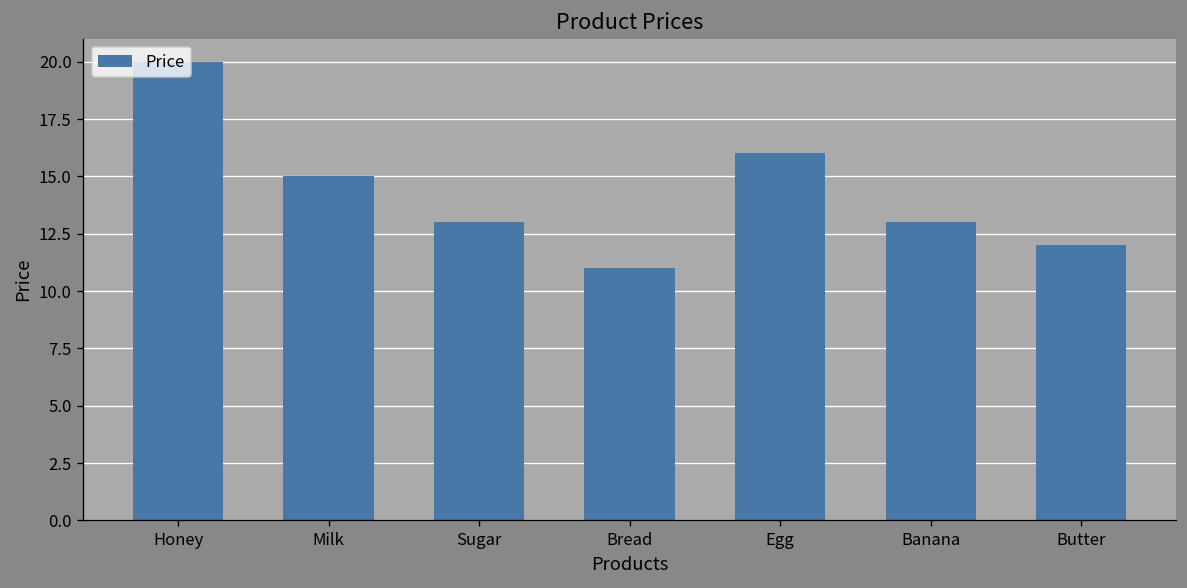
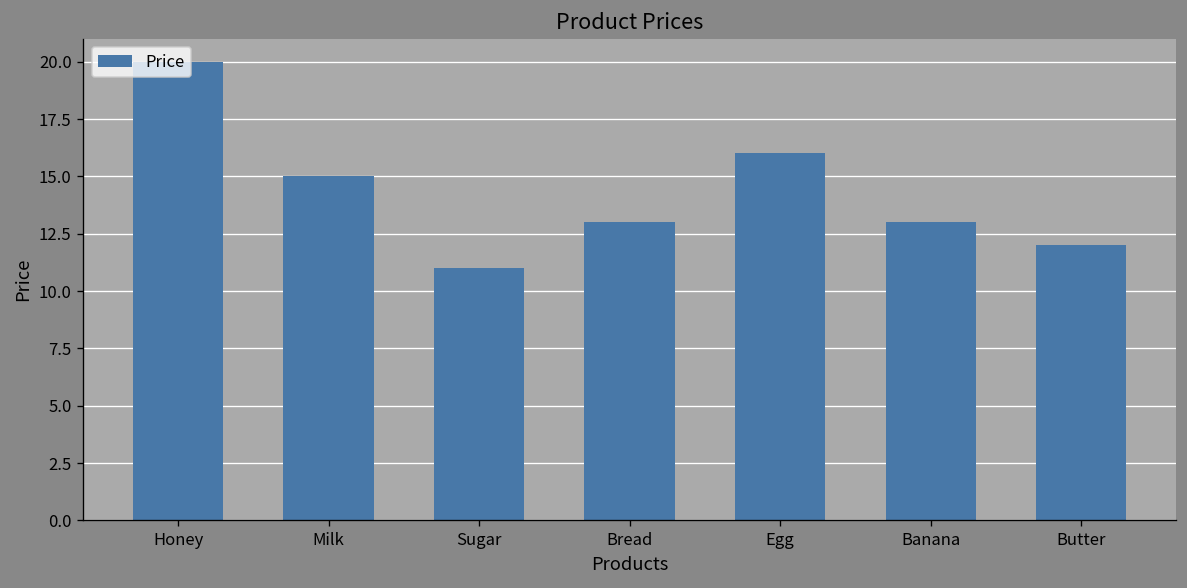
Sugar: 13 -> 11
Bread: 11 -> 13
